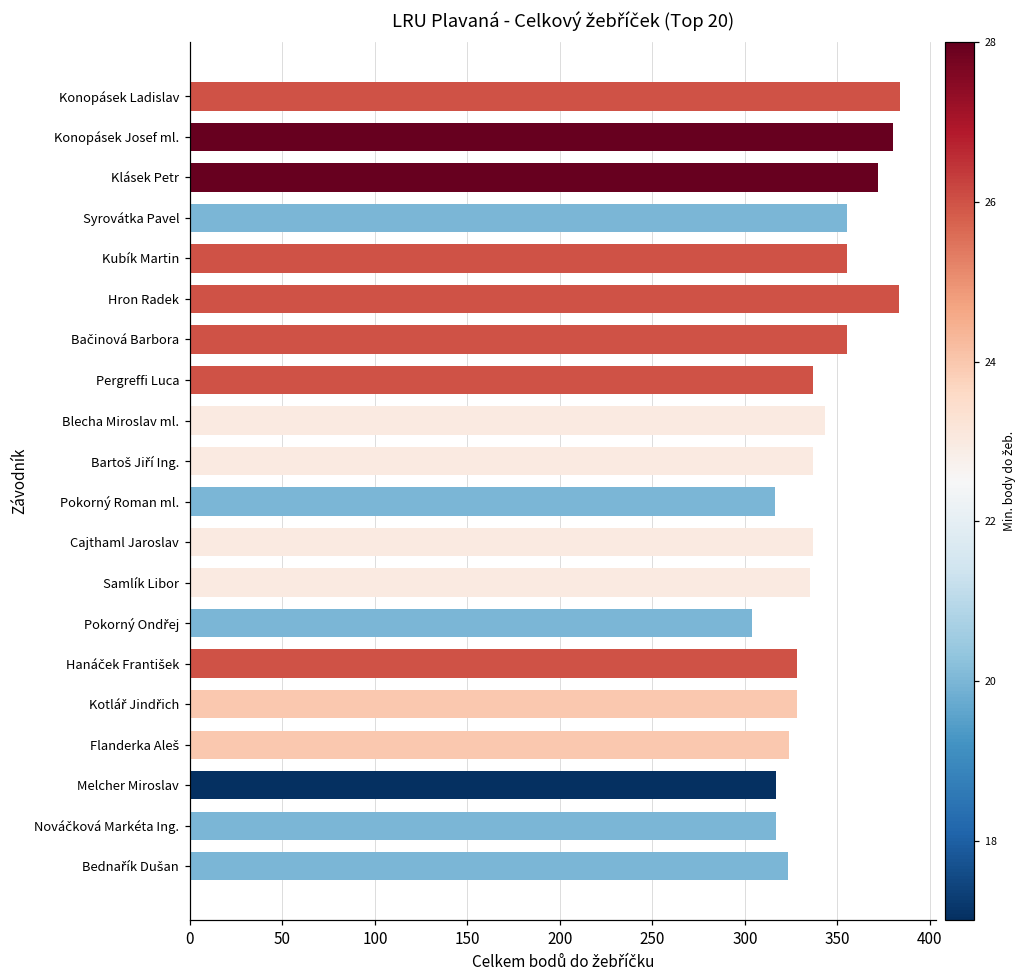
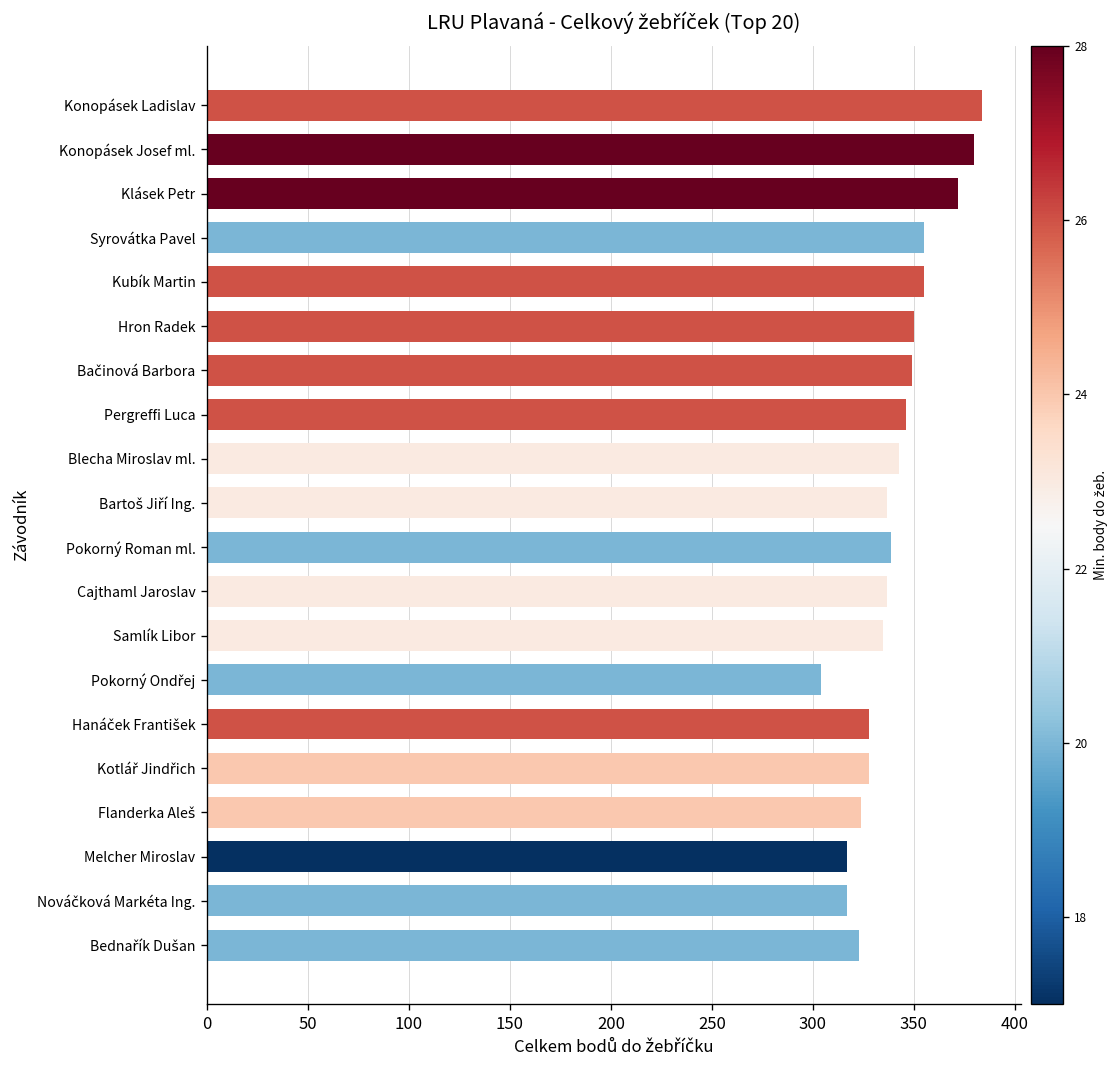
Hron Radek: 383 -> 350
Bačinová Barbora: 355 -> 349
Pergreffi Luca: 337 -> 346
Pokorný Roman ml.: 316 -> 339
